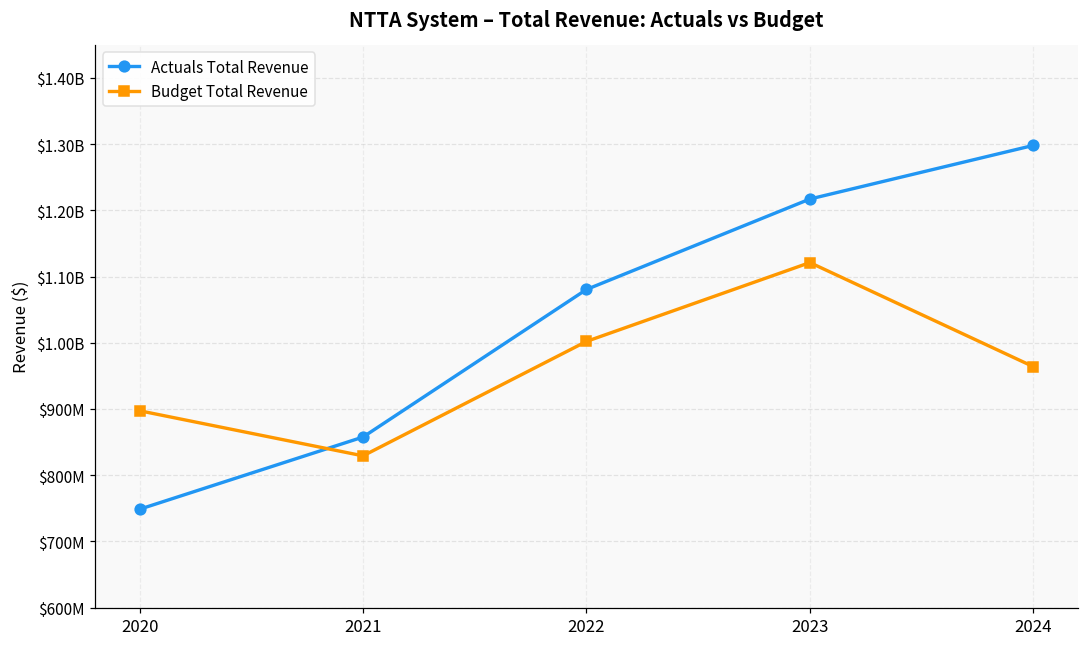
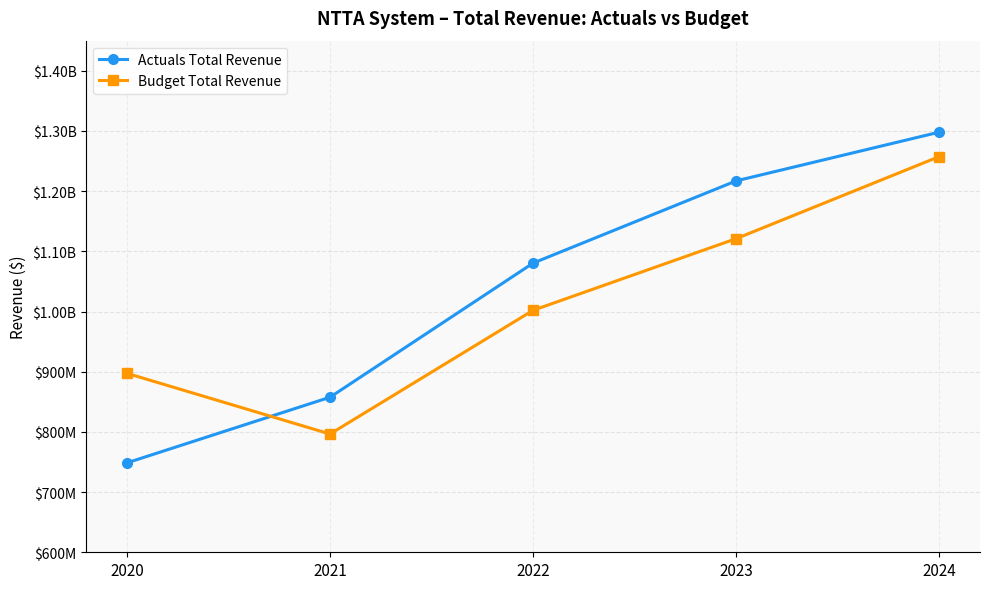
Budget Total Revenue, 2021: $830000000 -> $800000000
Budget Total Revenue, 2024: $960000000 -> $1260000000
